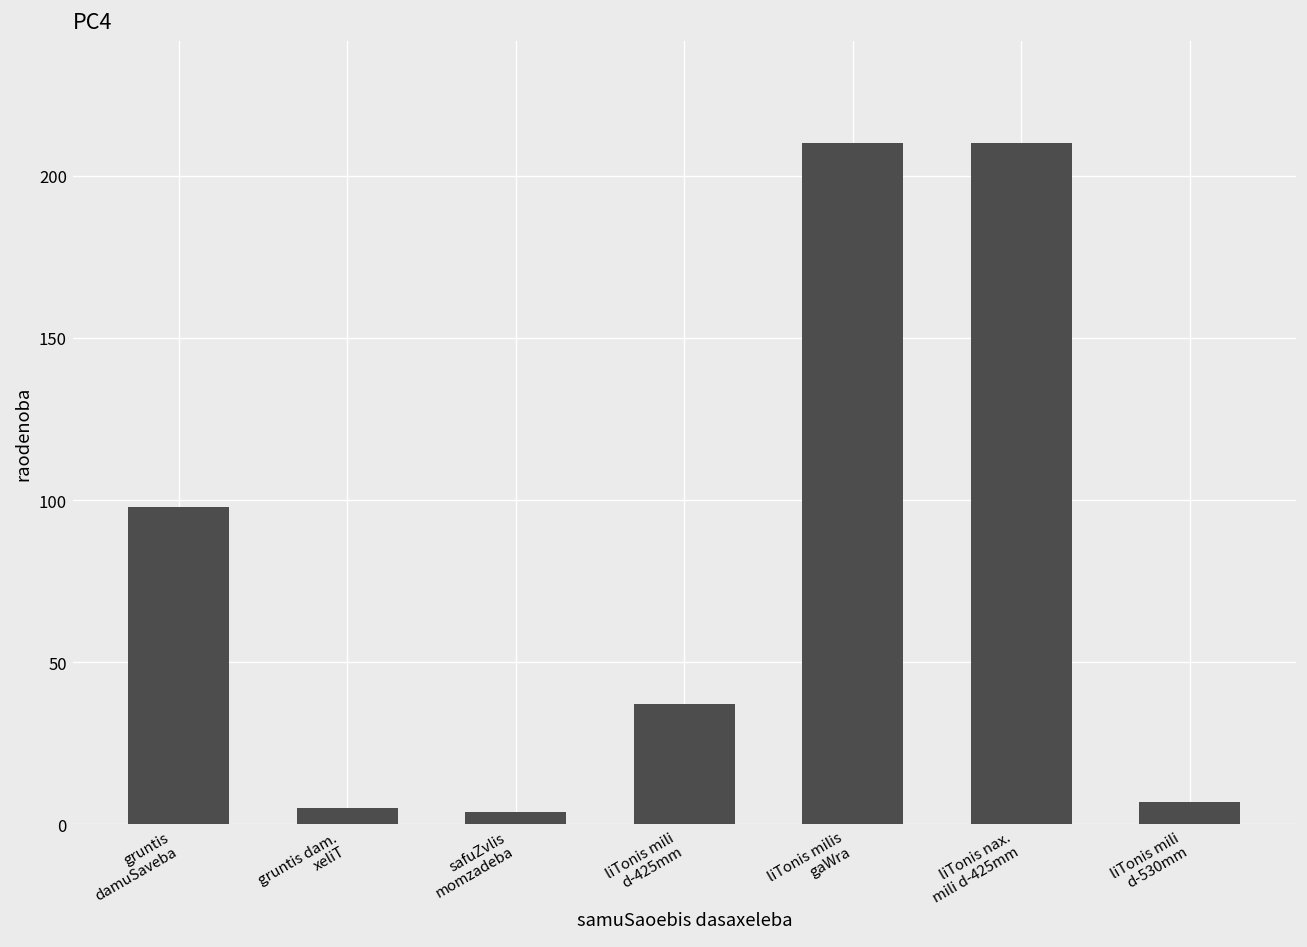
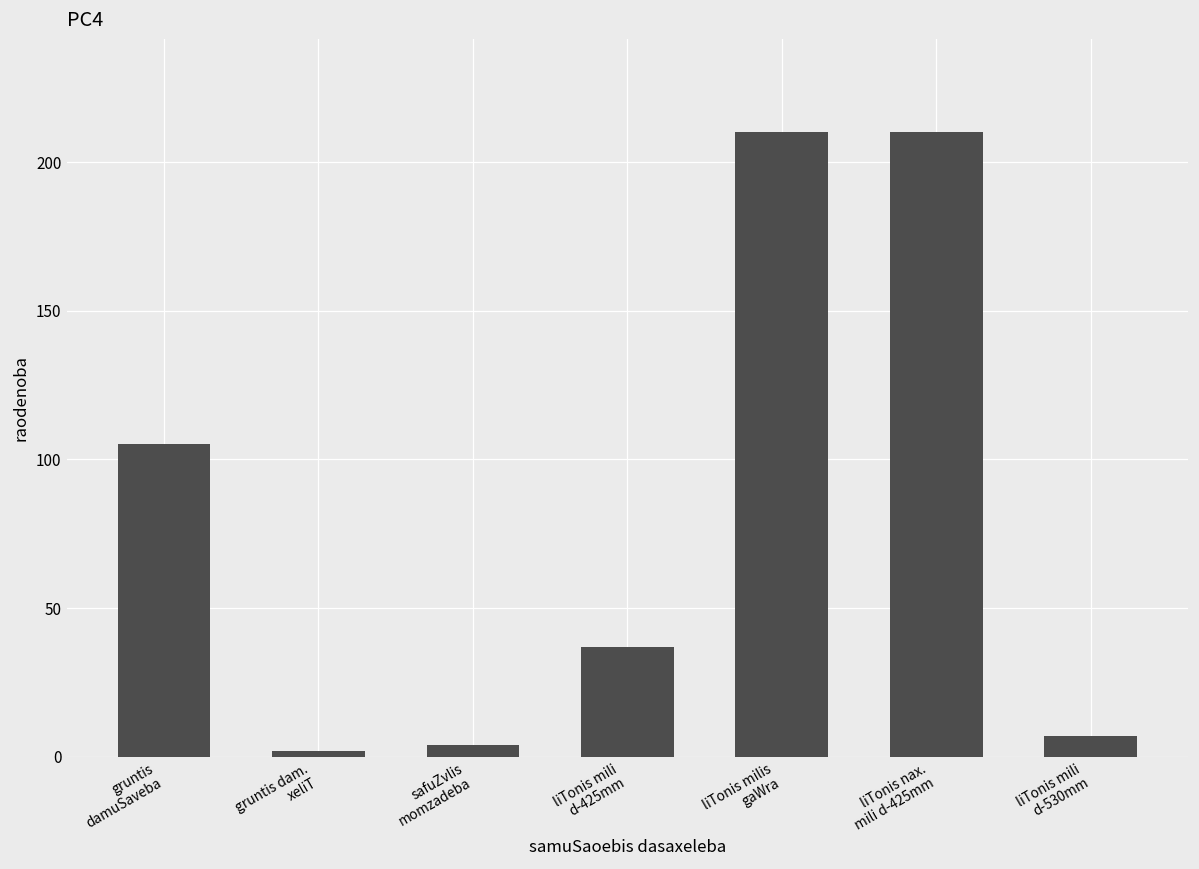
gruntis damuSaveba: 98 -> 105
gruntis dam. xeliT: 5 -> 2
